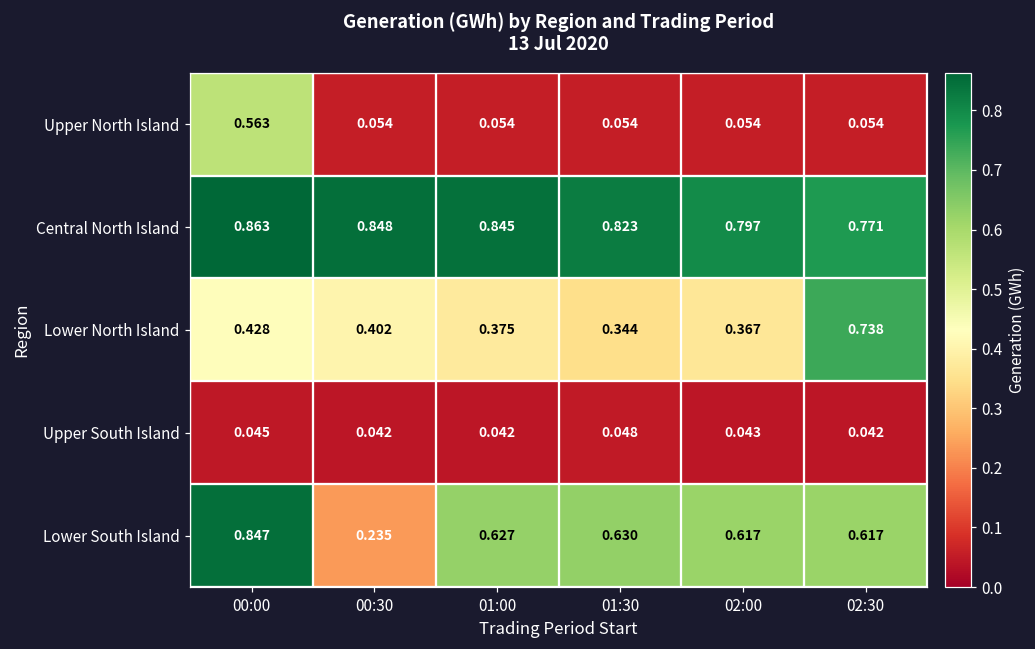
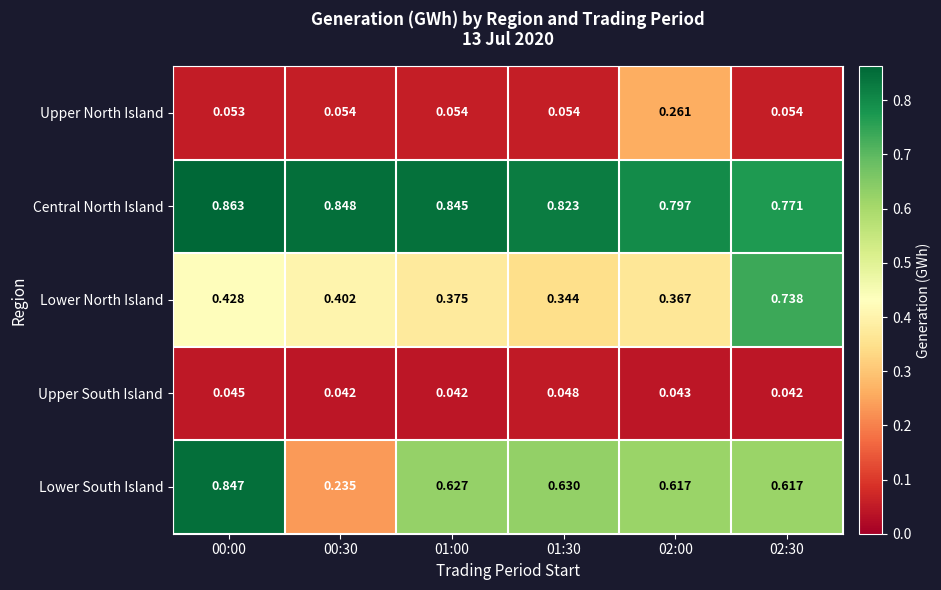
Upper North Island, 00:00: 0.563 -> 0.053
Upper North Island, 02:00: 0.054 -> 0.261
